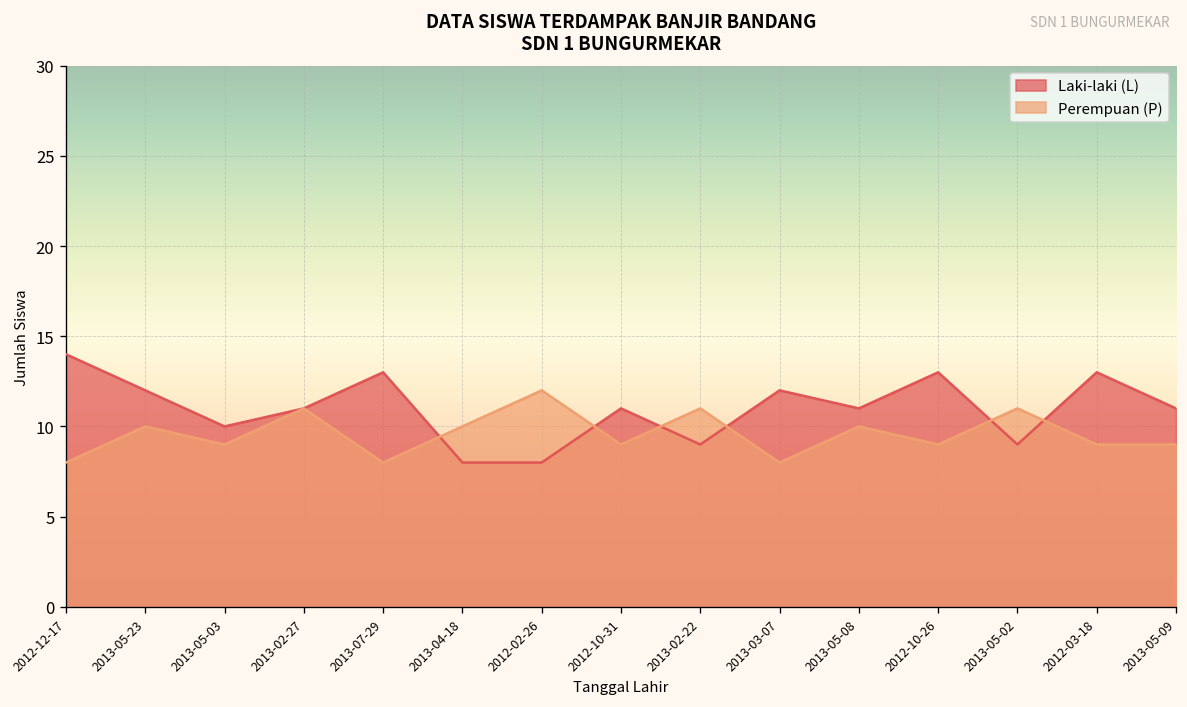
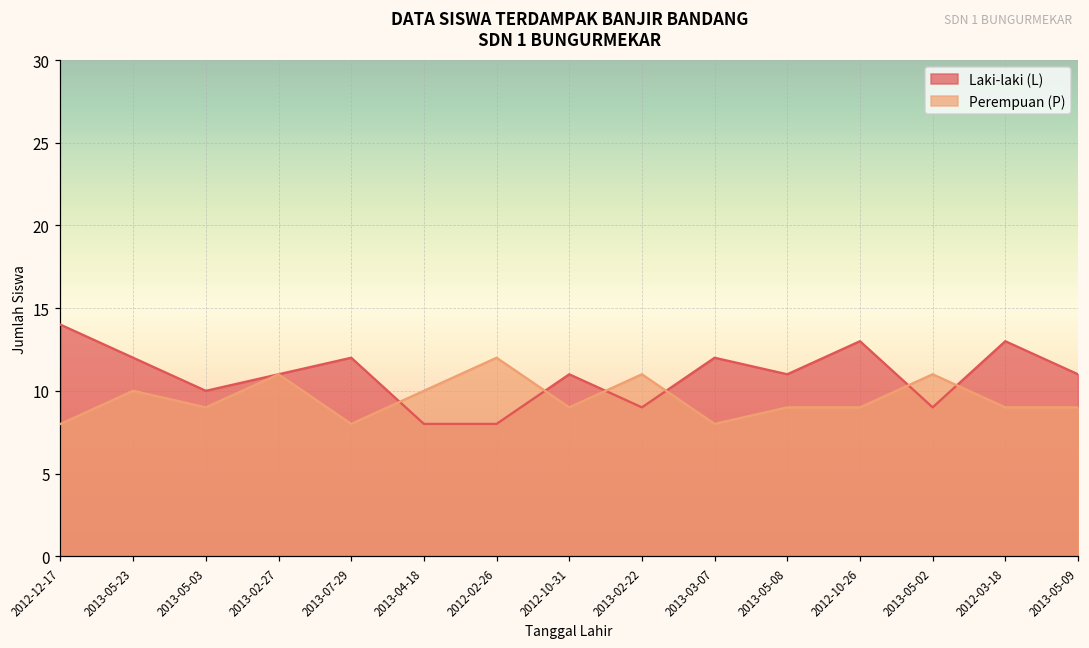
Laki-laki (L), 2013-07-29: 13 -> 12
Perempuan (P), 2013-05-08: 10 -> 9
